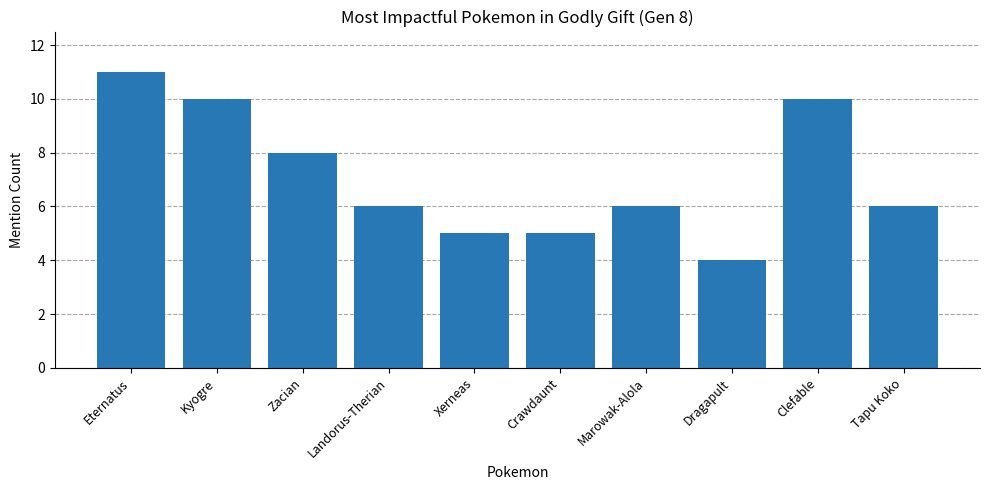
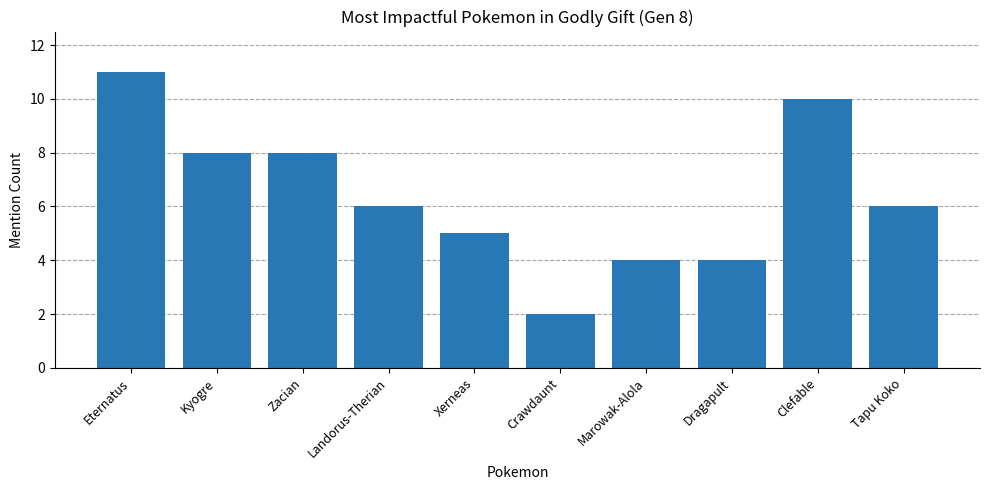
Kyogre: 10 -> 8
Crawdaunt: 5 -> 2
Marowak-Alola: 6 -> 4
